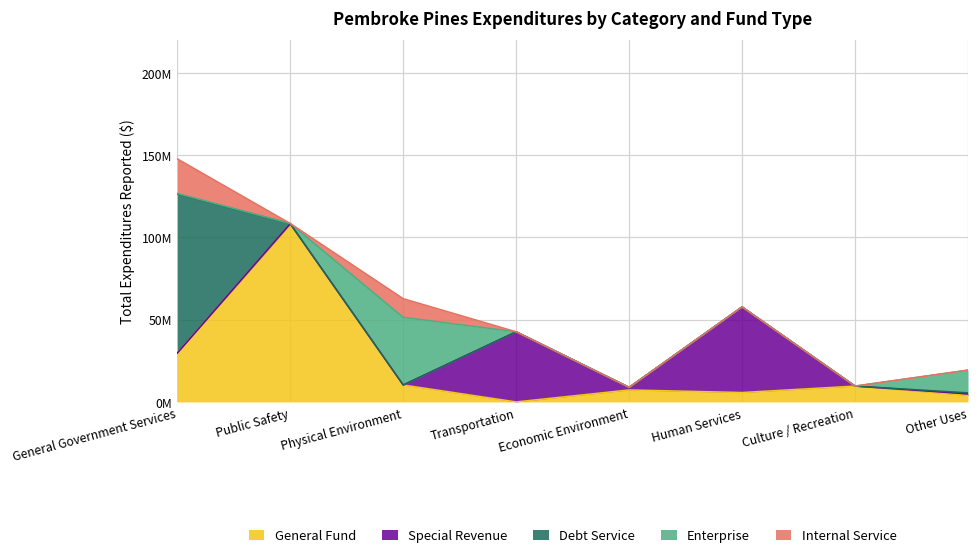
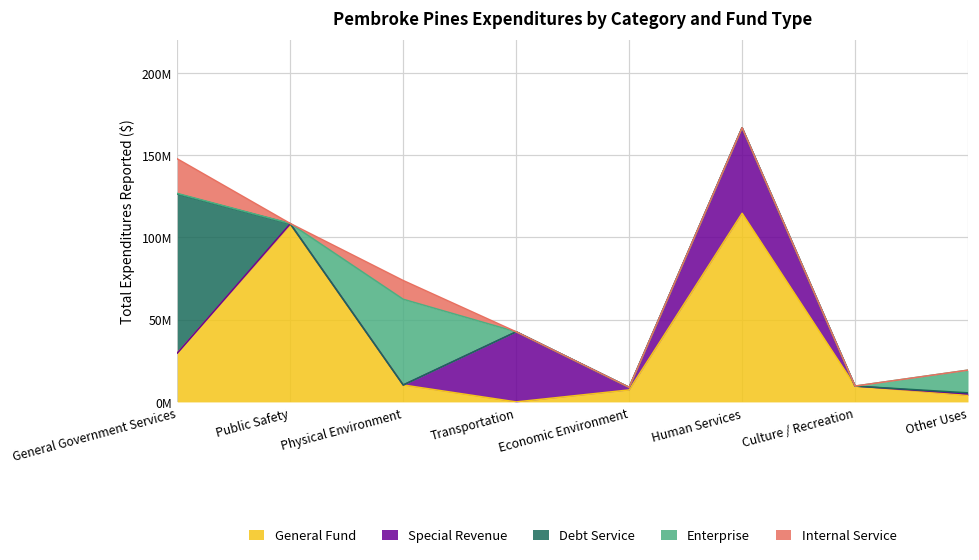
Enterprise, Physical Environment: 41000000 -> 52000000
General Fund, Human Services: 6000000 -> 115000000
